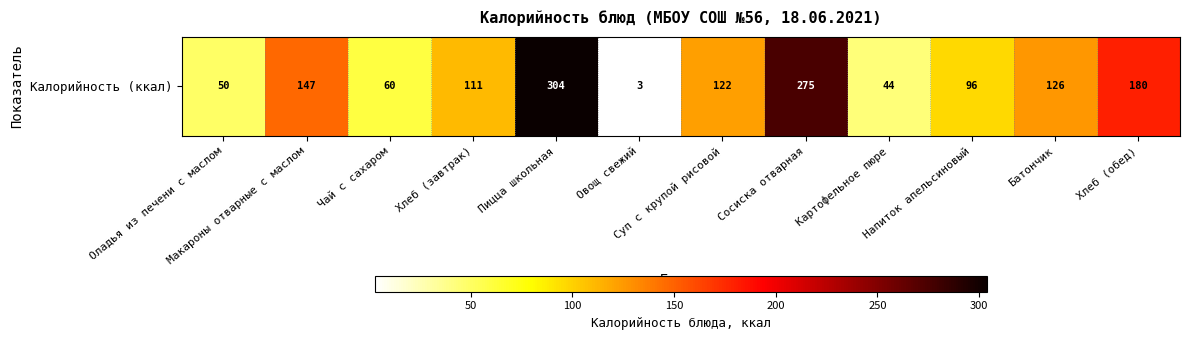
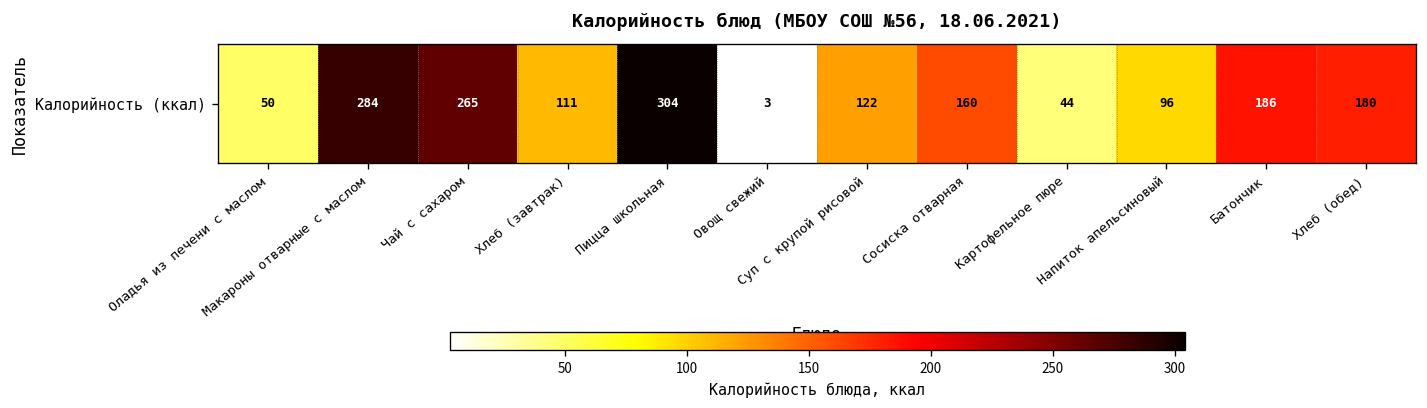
Калорийность (ккал), Макароны отварные с маслом: 147 -> 284
Калорийность (ккал), Чай с сахаром: 60 -> 265
Калорийность (ккал), Сосиска отварная: 275 -> 160
Калорийность (ккал), Батончик: 126 -> 186
